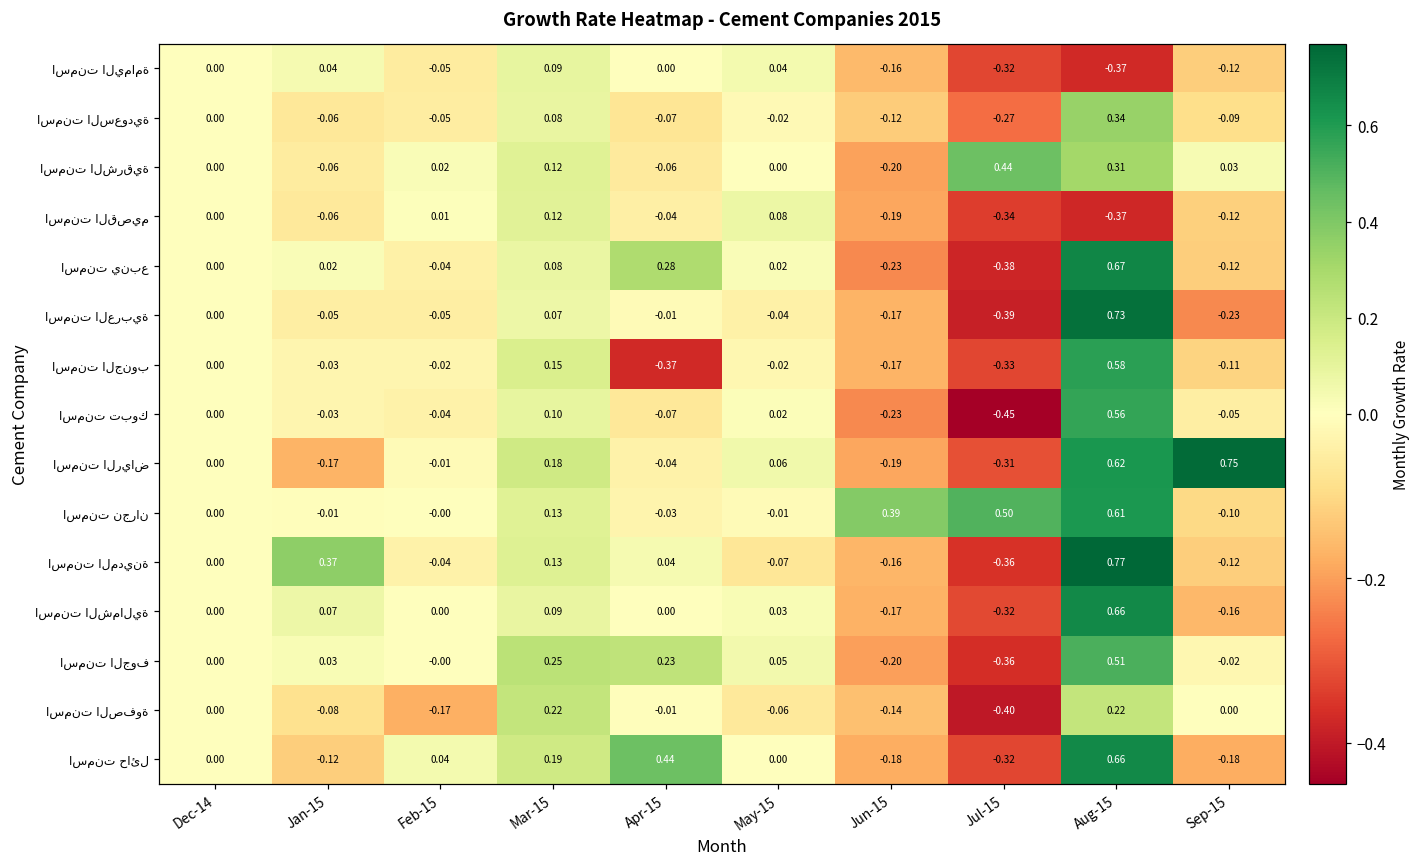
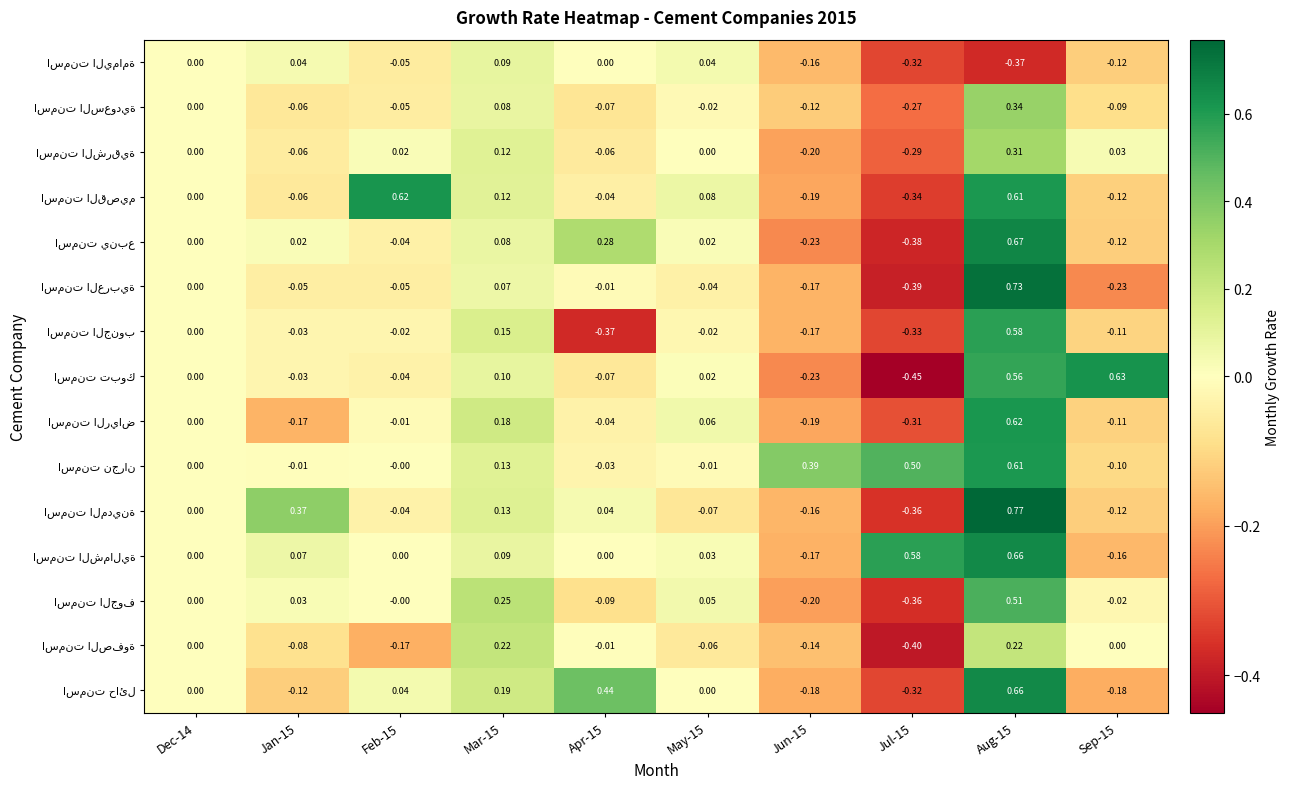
اسمنت الشرقية, Jul-15: 0.44 -> -0.29
اسمنت القصيم, Feb-15: 0.01 -> 0.62
اسمنت القصيم, Aug-15: -0.37 -> 0.61
اسمنت تبوك, Sep-15: -0.05 -> 0.63
اسمنت الرياض, Sep-15: 0.75 -> -0.11
اسمنت الشمالية, Jul-15: -0.32 -> 0.58
اسمنت الجوف, Apr-15: 0.23 -> -0.09
